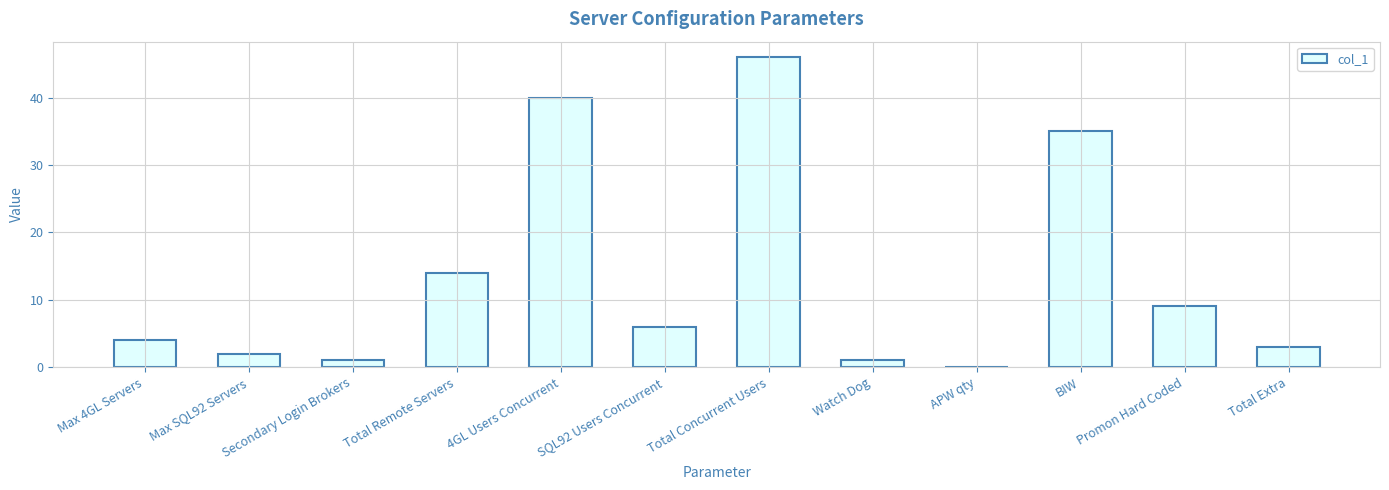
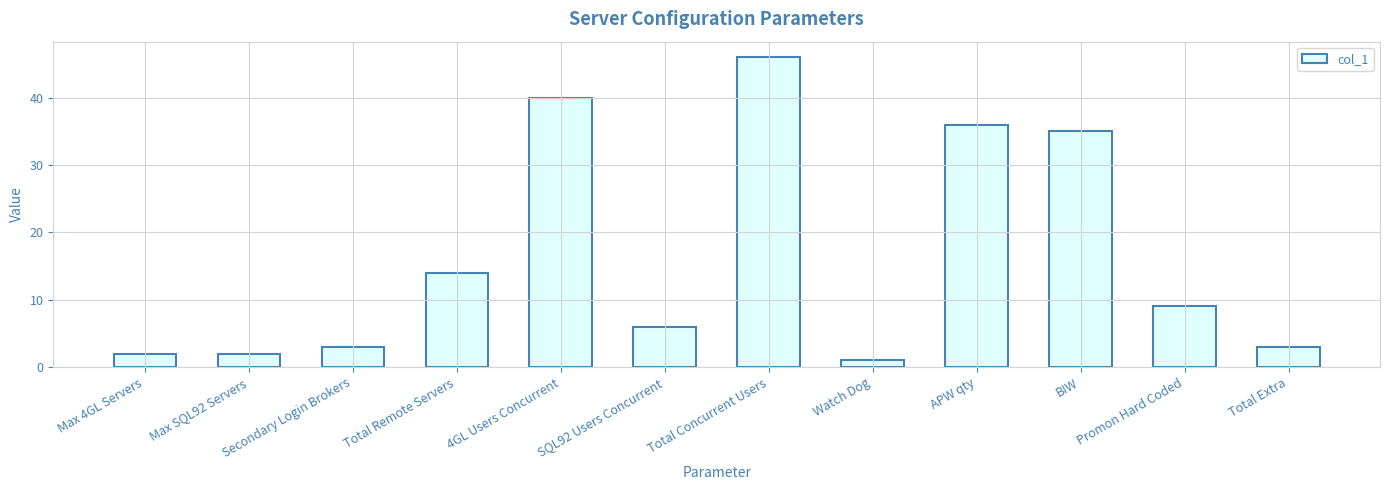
Max 4GL Servers: 4 -> 2
Secondary Login Brokers: 1 -> 3
APW qty: 0 -> 36
